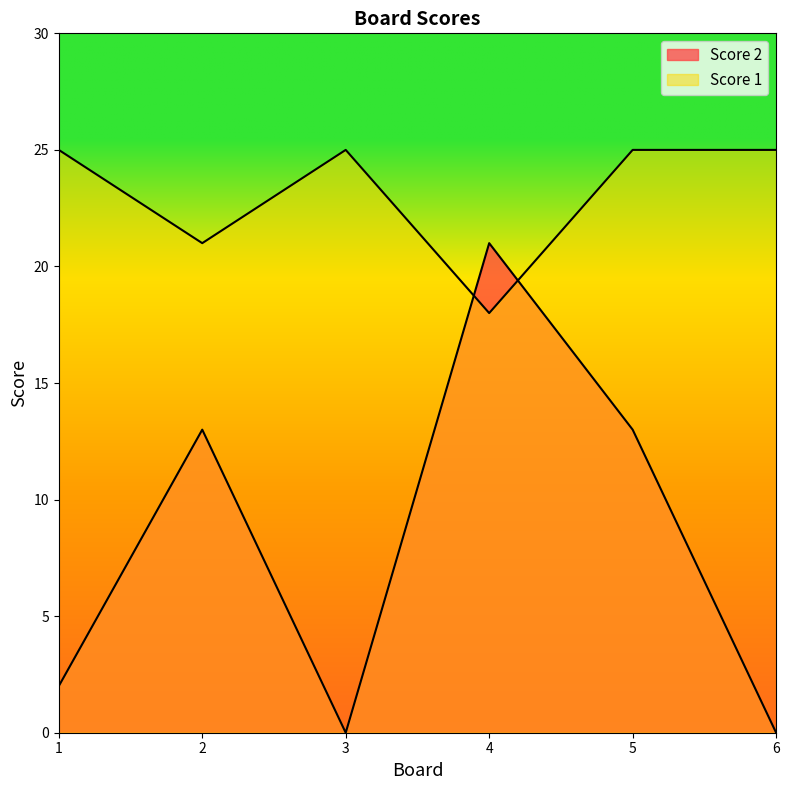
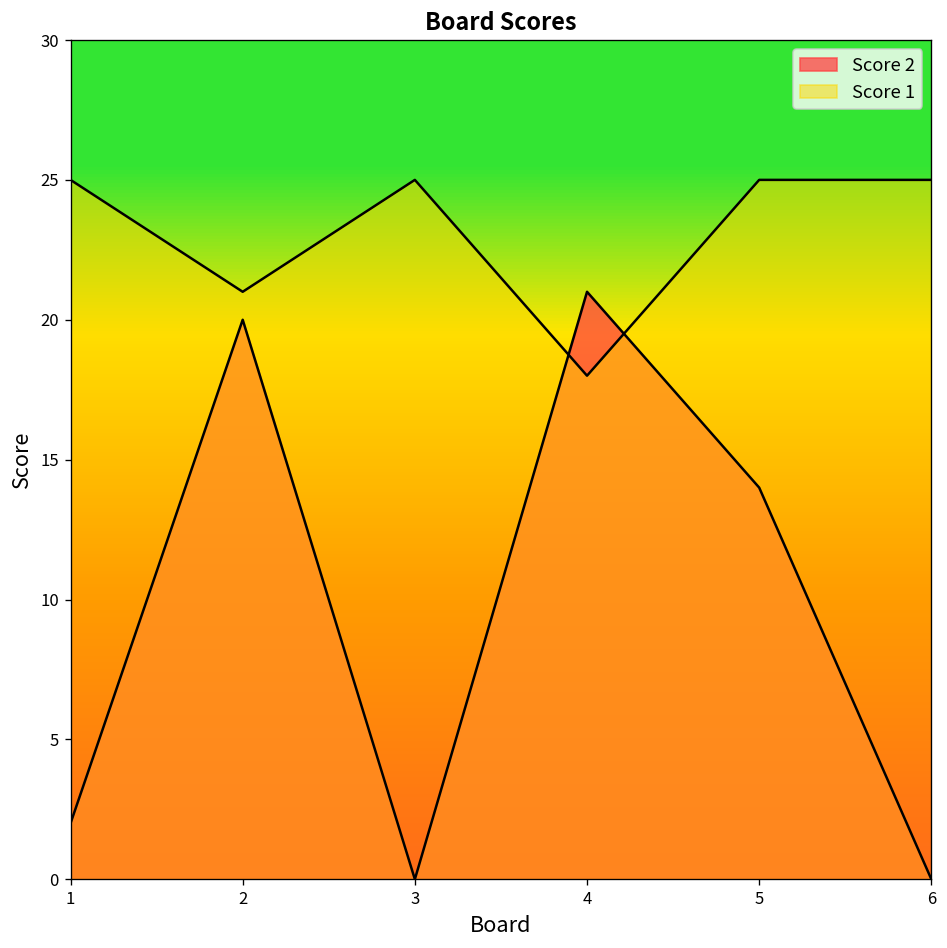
Score 2, 2: 13 -> 20
Score 2, 5: 13 -> 14
